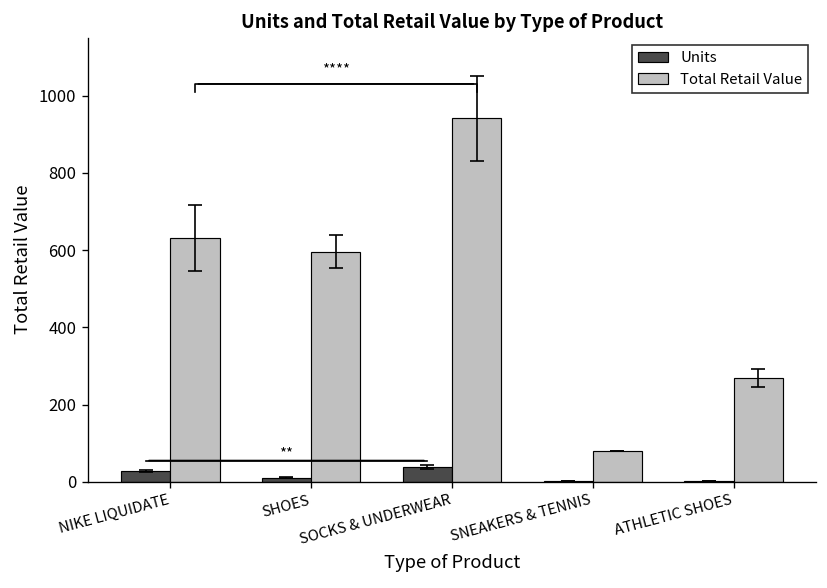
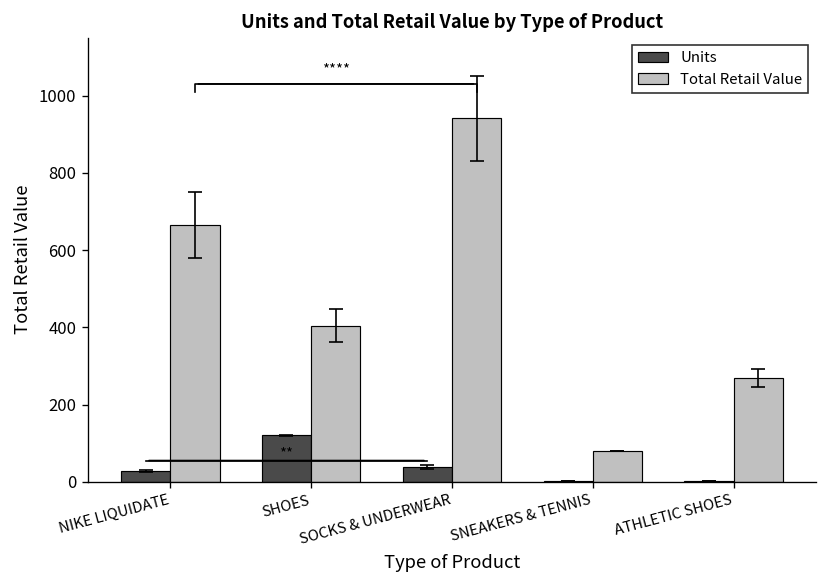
Total Retail Value, NIKE LIQUIDATE: 630 -> 660
Units, SHOES: 10 -> 120
Total Retail Value, SHOES: 600 -> 400
